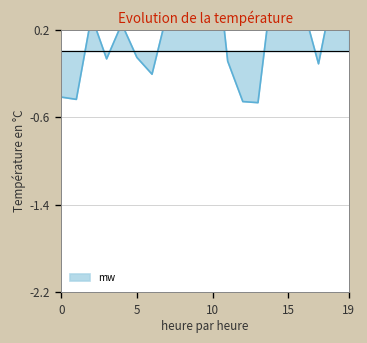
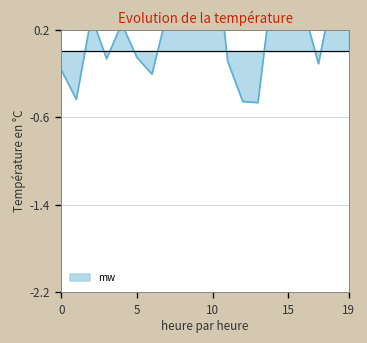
0: -0.4 -> -0.2
